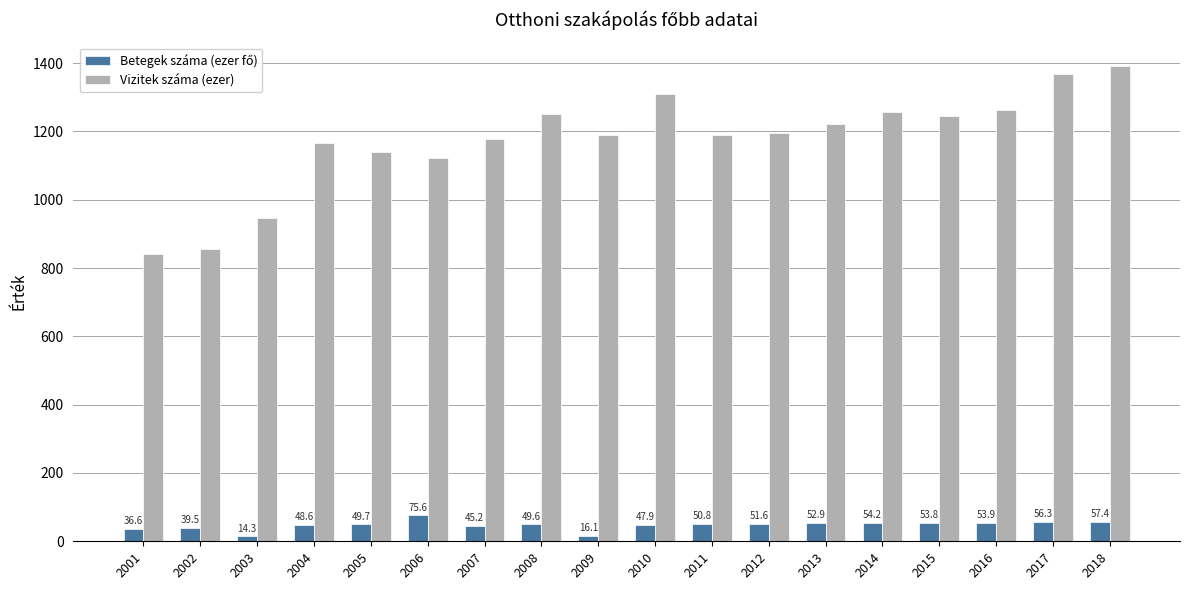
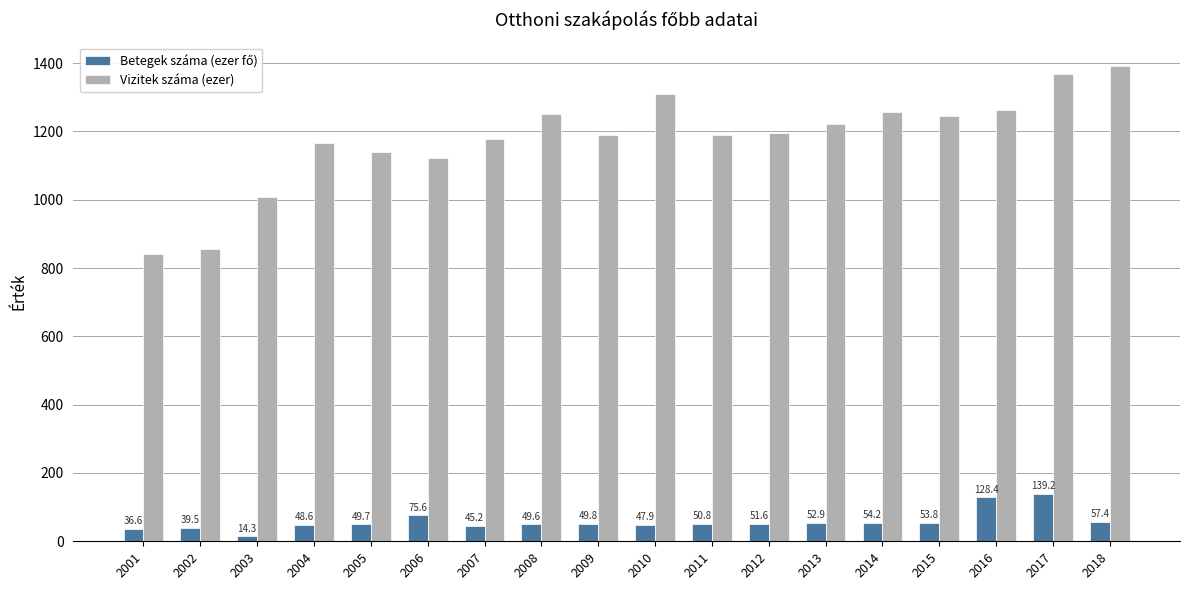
Vizitek száma (ezer), 2003: 950 -> 1010
Betegek száma (ezer fő), 2009: 16.1 -> 49.8
Betegek száma (ezer fő), 2016: 53.9 -> 128.4
Betegek száma (ezer fő), 2017: 56.3 -> 139.2
